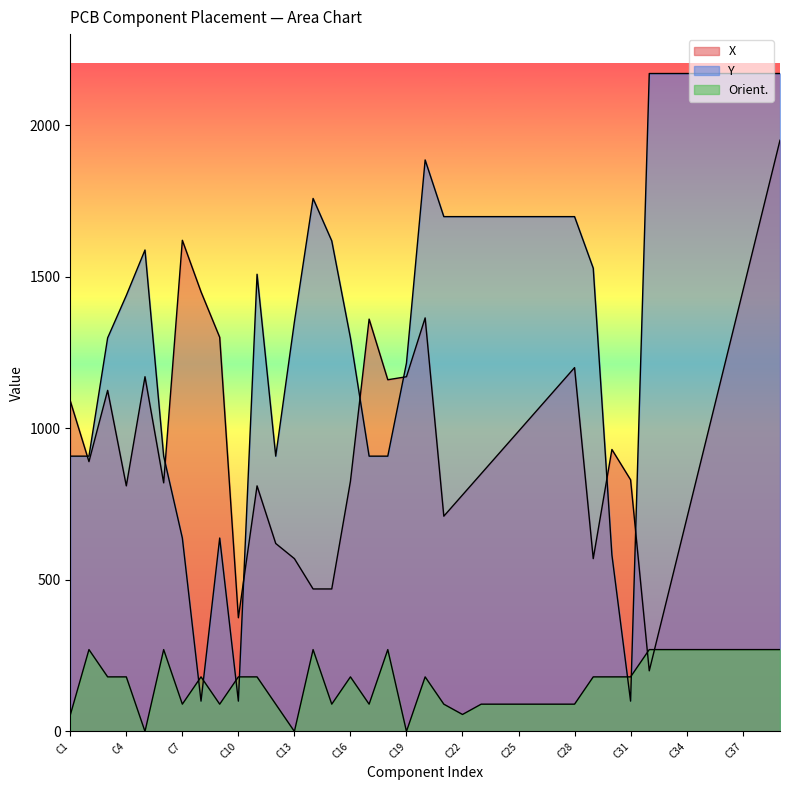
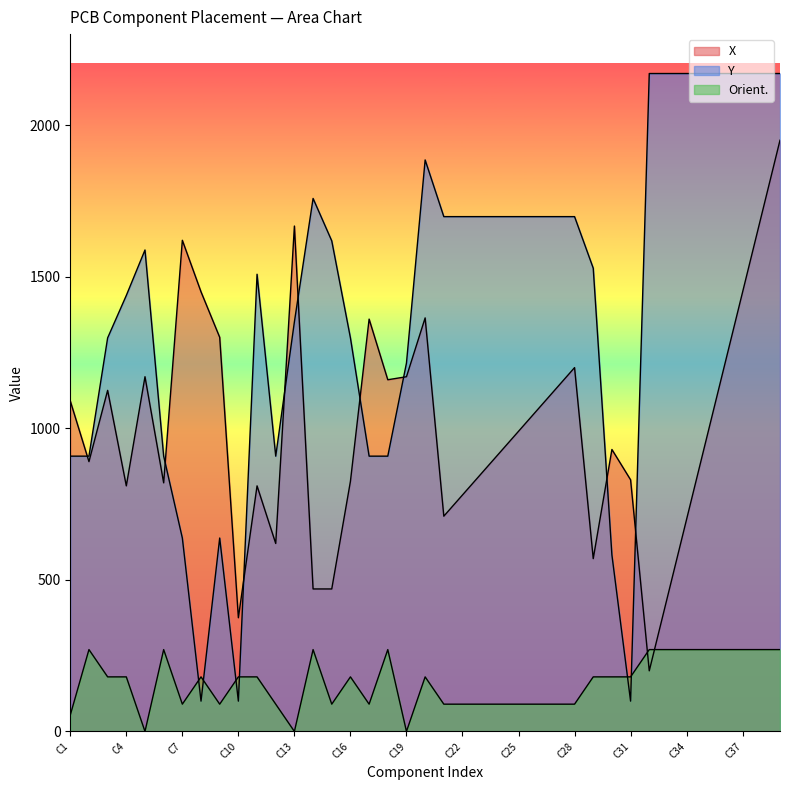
X, C13: 570 -> 1670
Orient., C22: 60 -> 90
